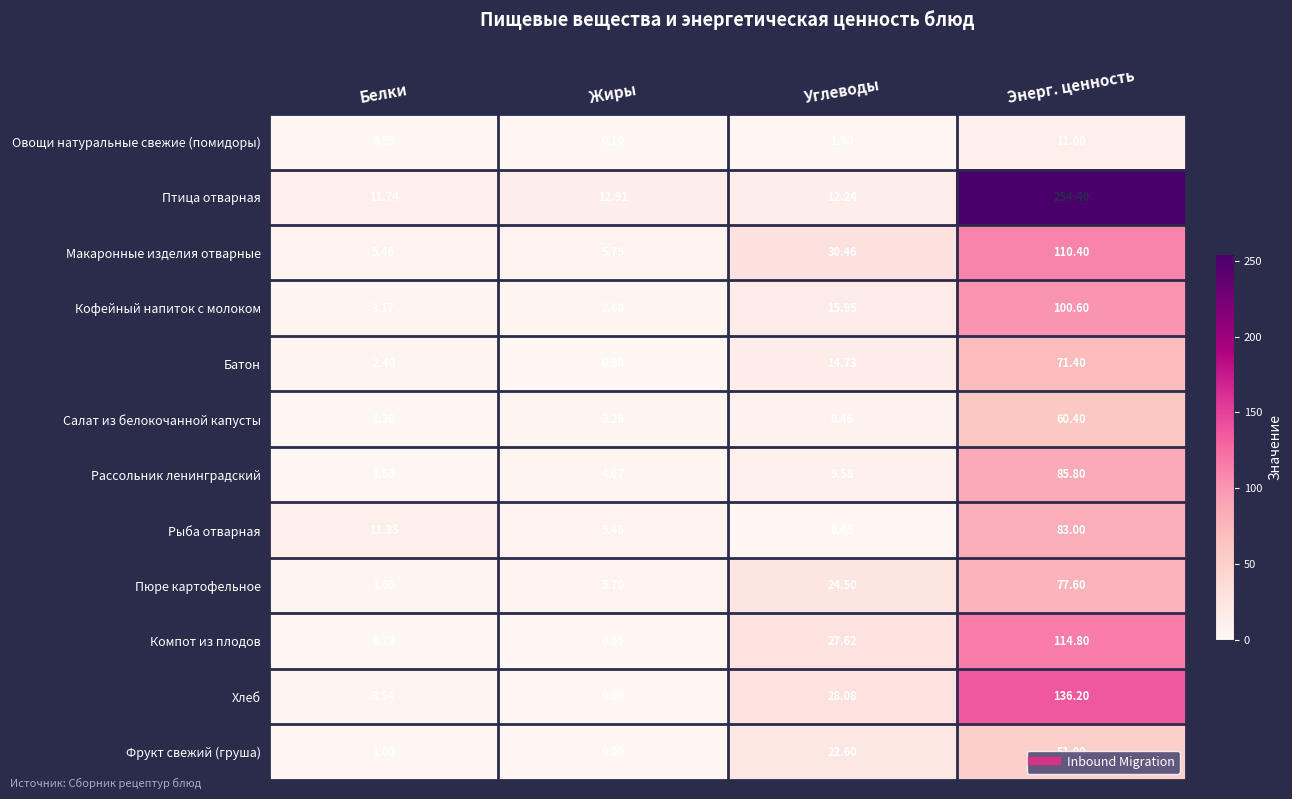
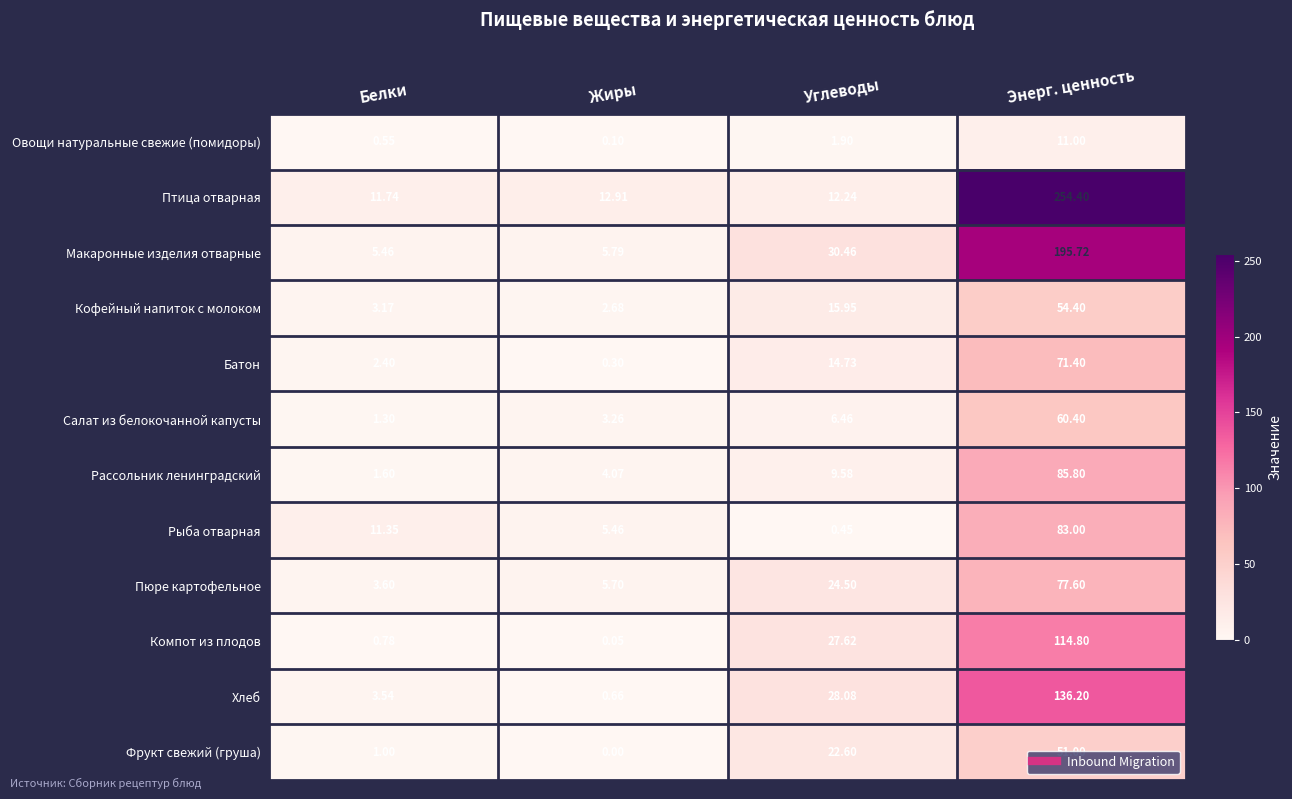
Макаронные изделия отварные, Энерг. ценность: 110.40 -> 195.72
Кофейный напиток с молоком, Энерг. ценность: 100.60 -> 54.40
